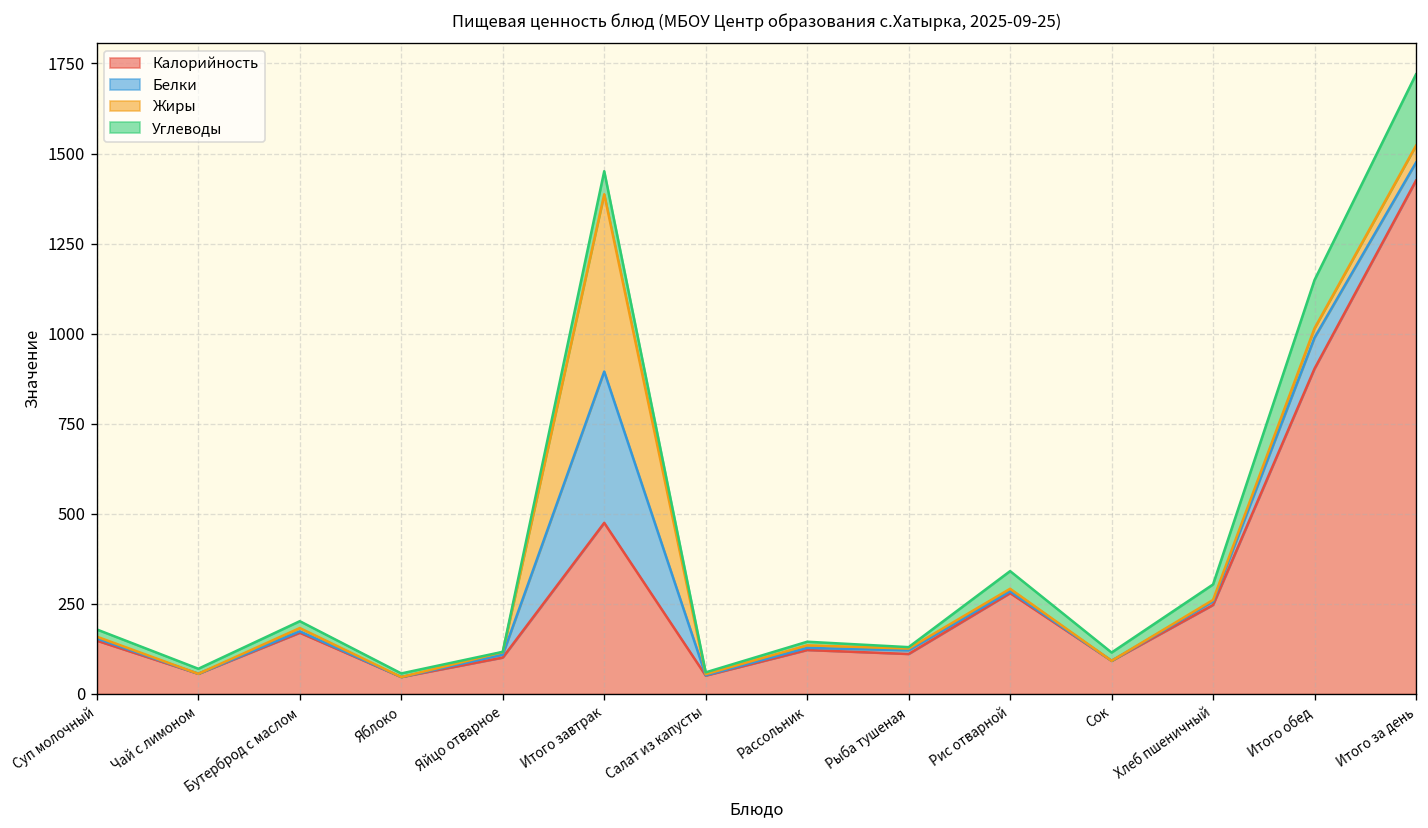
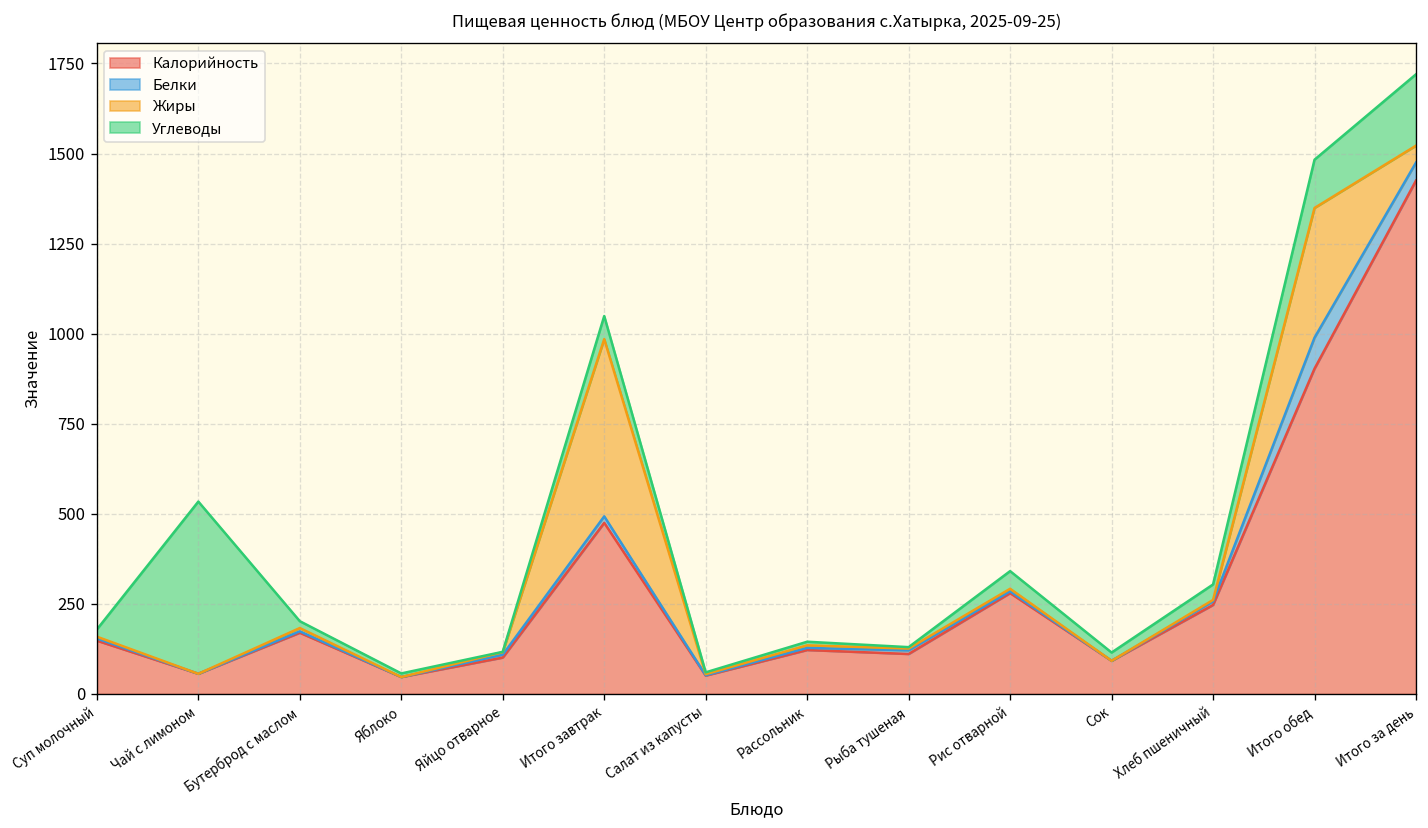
Углеводы, Чай с лимоном: 10 -> 480
Белки, Итого завтрак: 420 -> 20
Жиры, Итого обед: 30 -> 360
